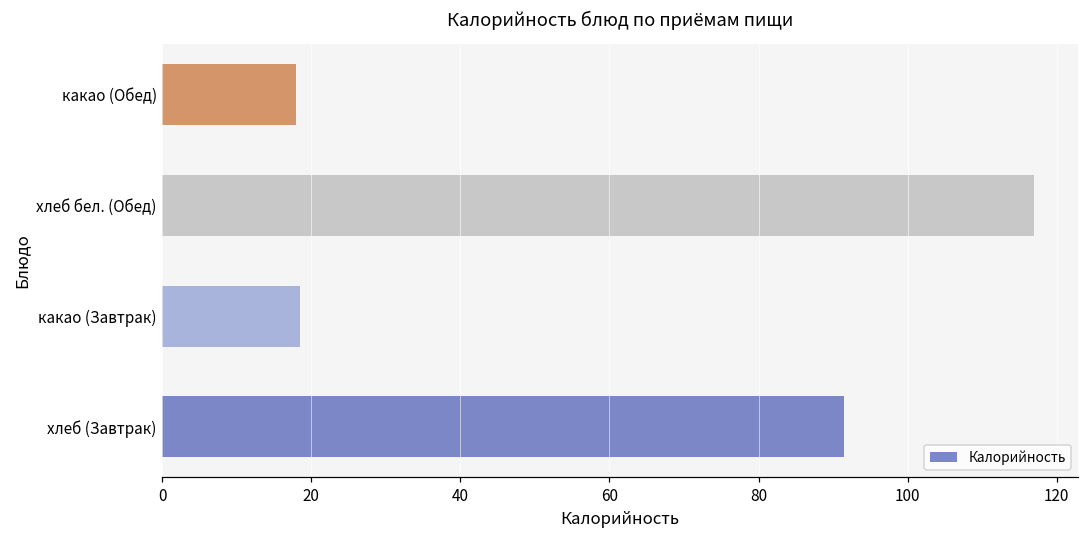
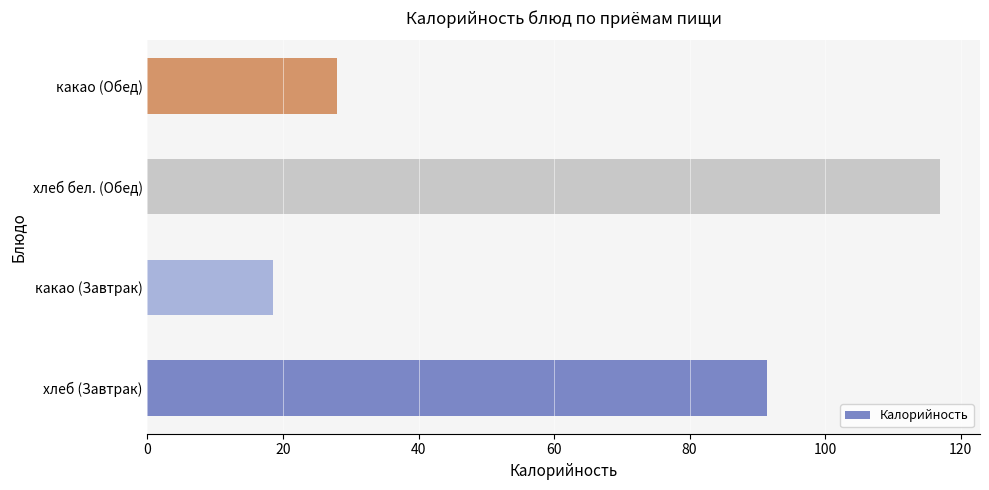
какао (Обед): 18 -> 28
